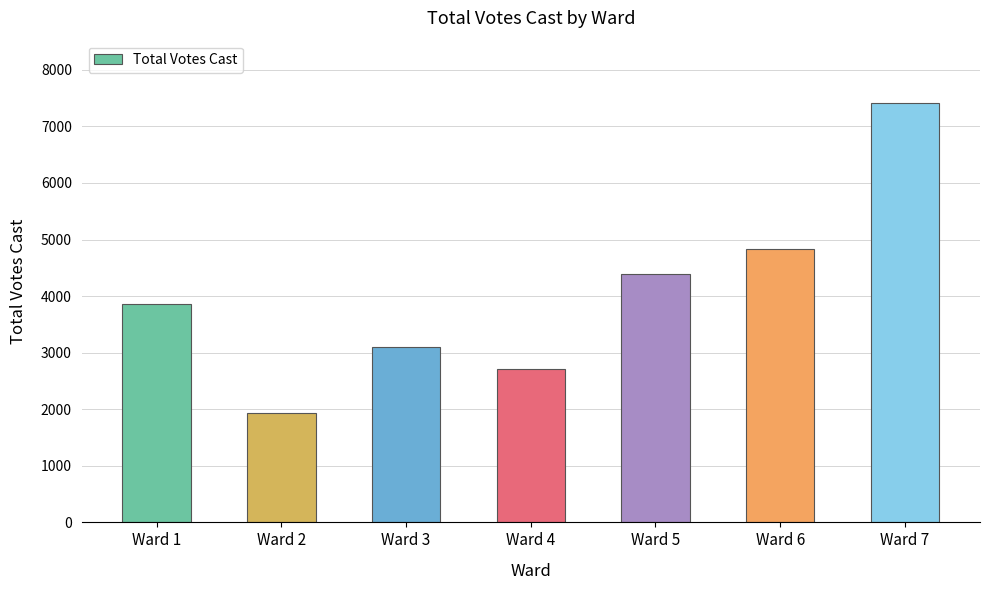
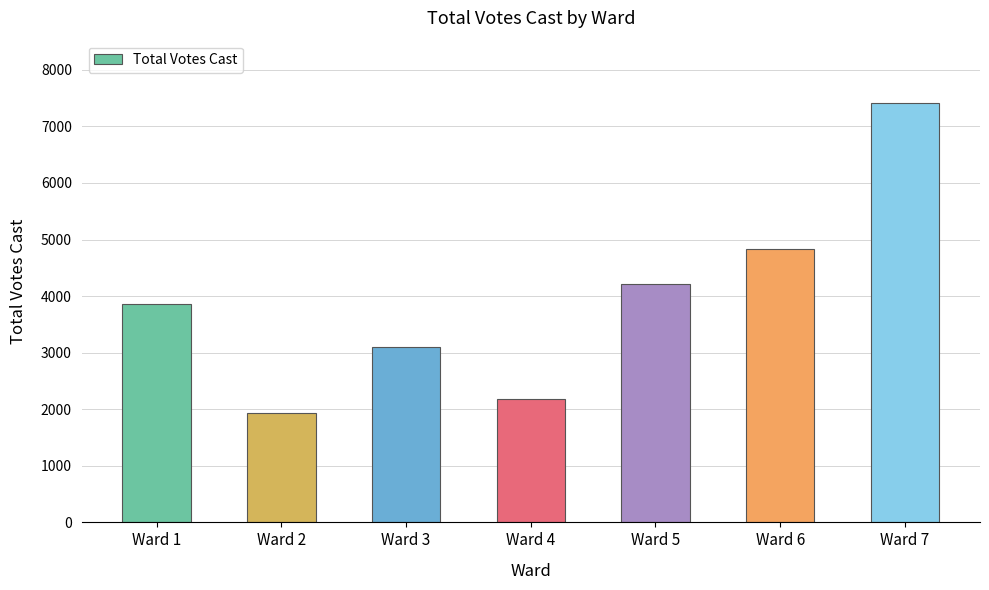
Ward 4: 2700 -> 2200
Ward 5: 4400 -> 4200
